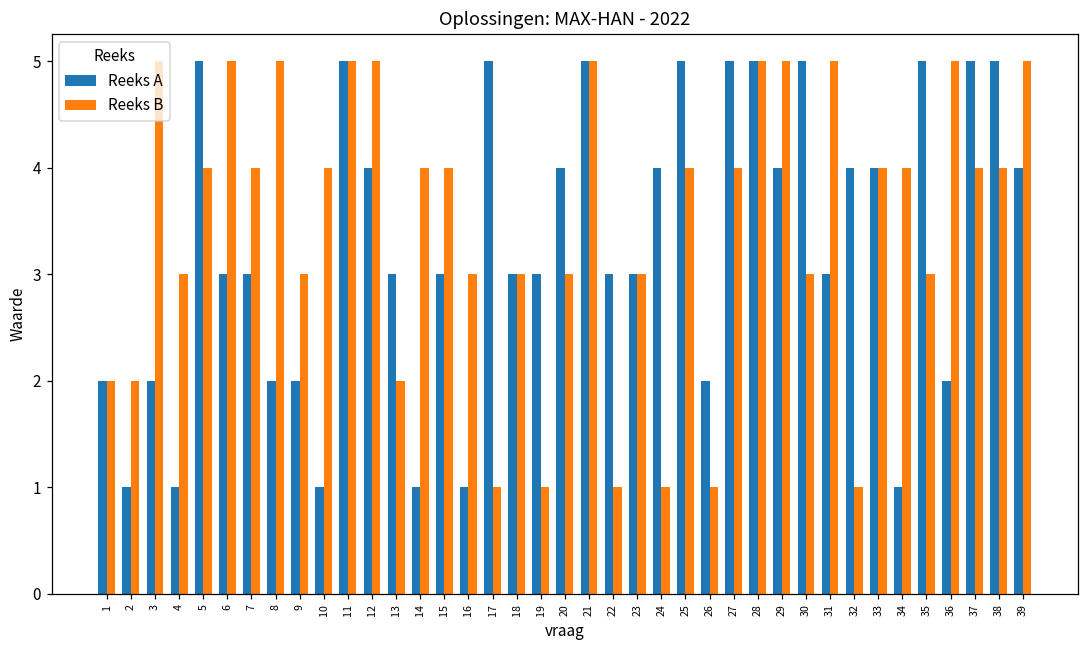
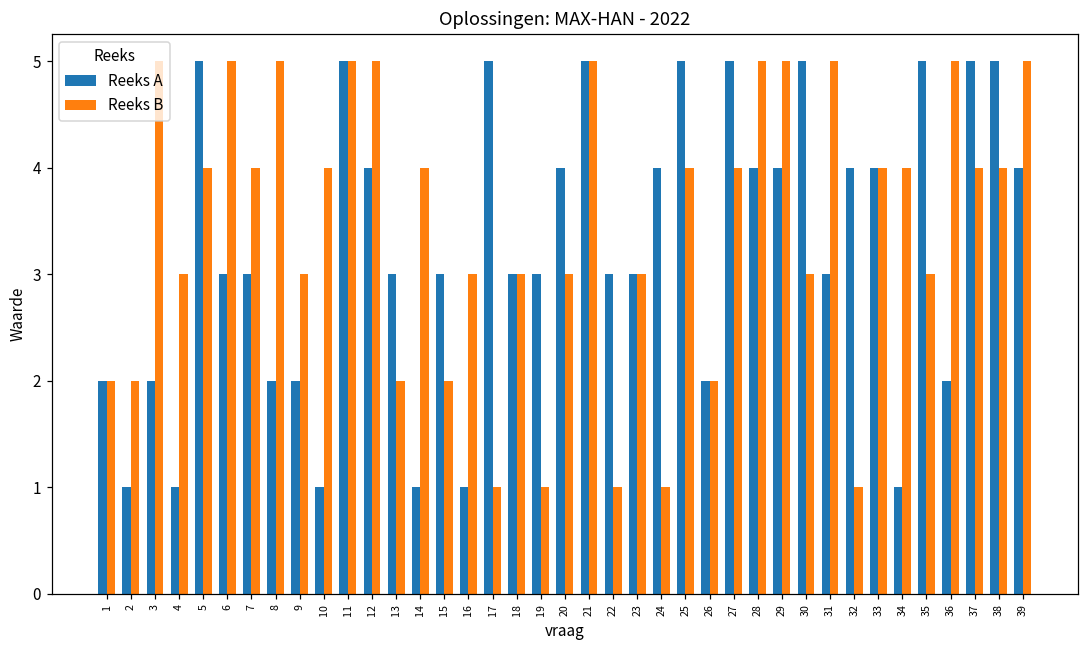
Reeks B, 15: 4 -> 2
Reeks B, 26: 1 -> 2
Reeks A, 28: 5 -> 4
